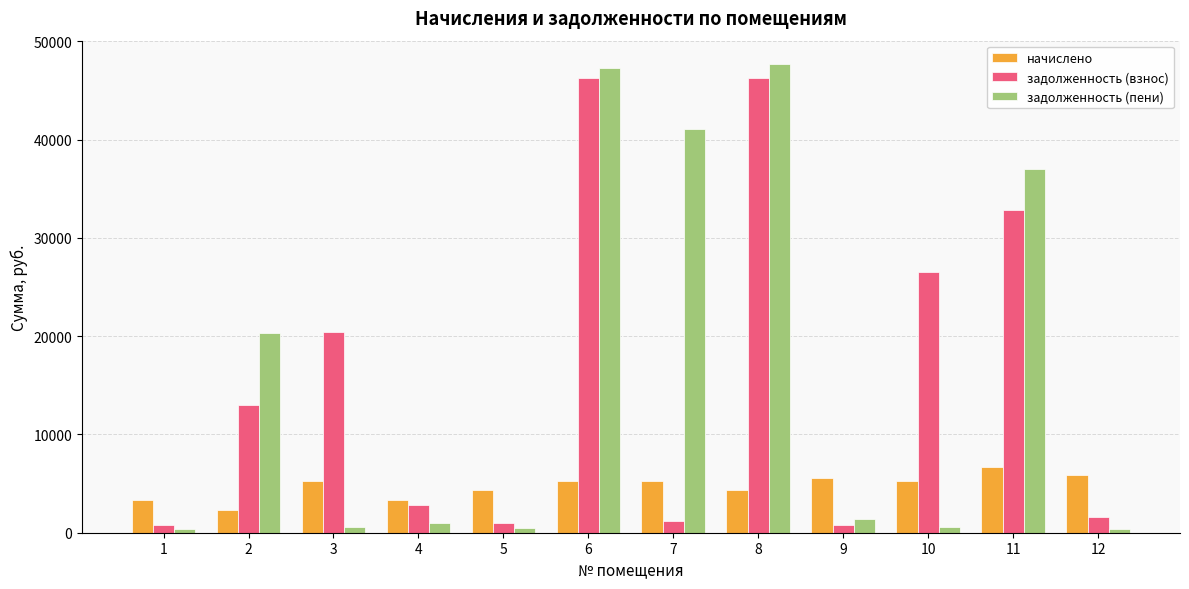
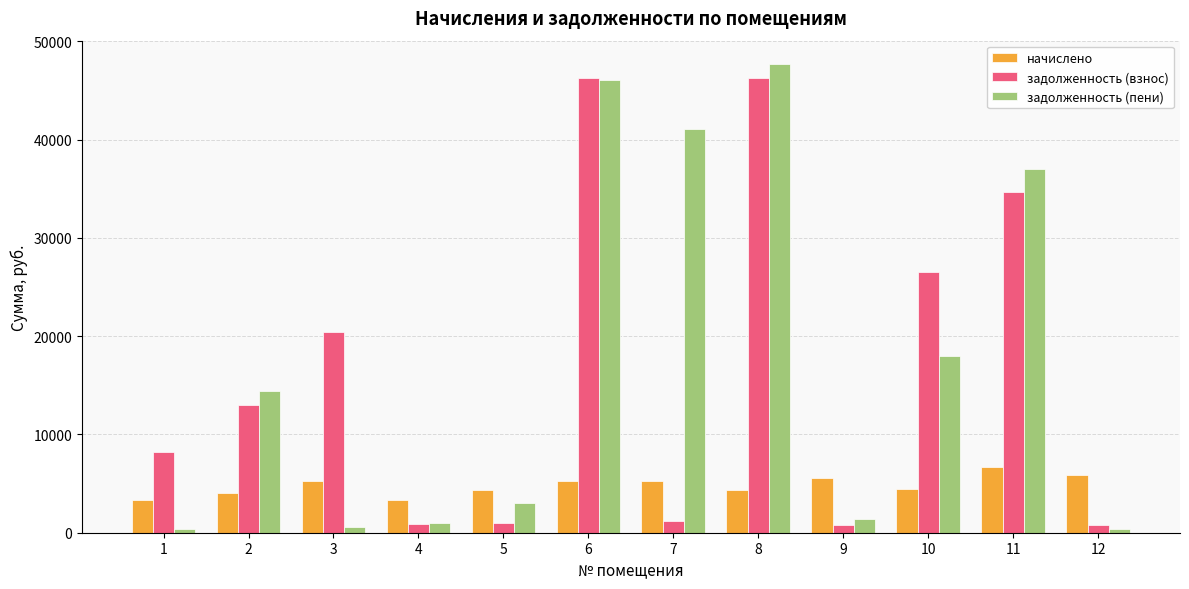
задолженность (взнос), 1: 1000 -> 8000
начислено, 2: 2000 -> 4000
задолженность (пени), 2: 20000 -> 14000
задолженность (взнос), 4: 3000 -> 1000
задолженность (пени), 5: 0 -> 3000
задолженность (пени), 6: 47000 -> 46000
начислено, 10: 5000 -> 4000
задолженность (пени), 10: 1000 -> 18000
задолженность (взнос), 11: 33000 -> 35000
задолженность (взнос), 12: 2000 -> 1000
